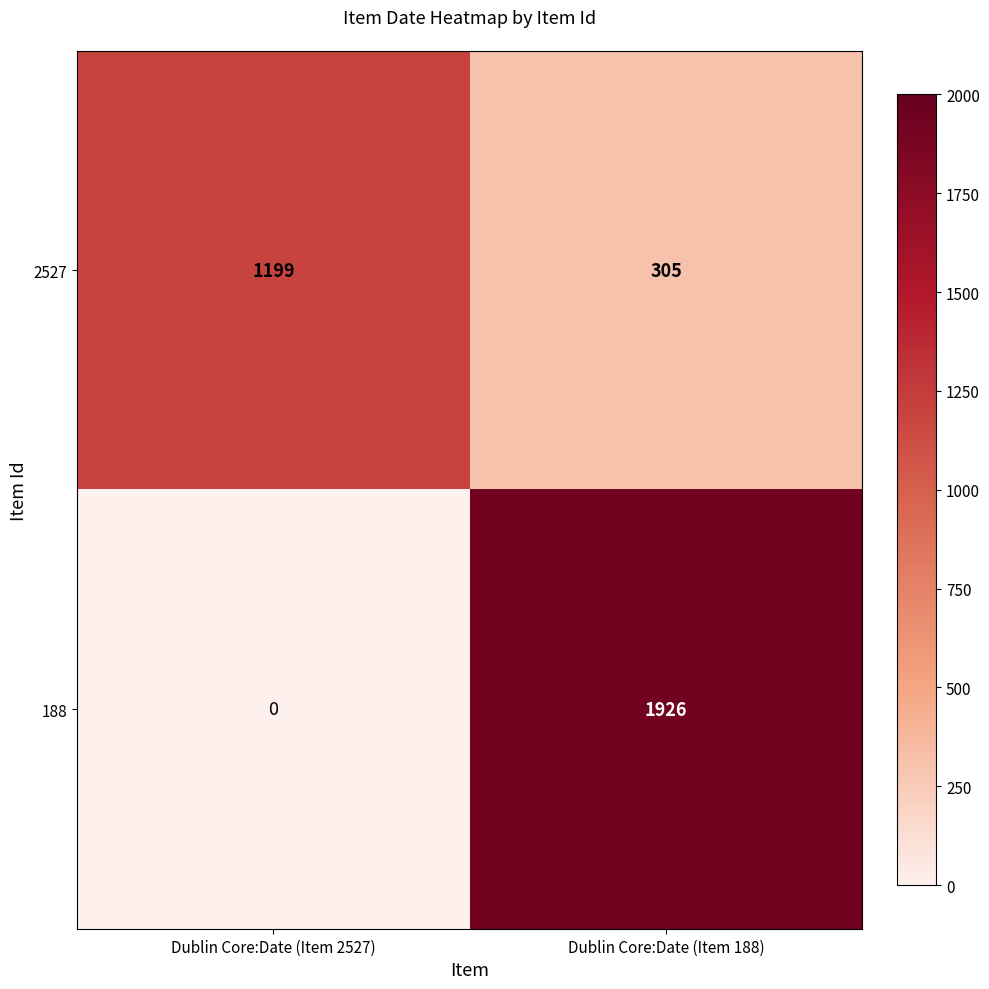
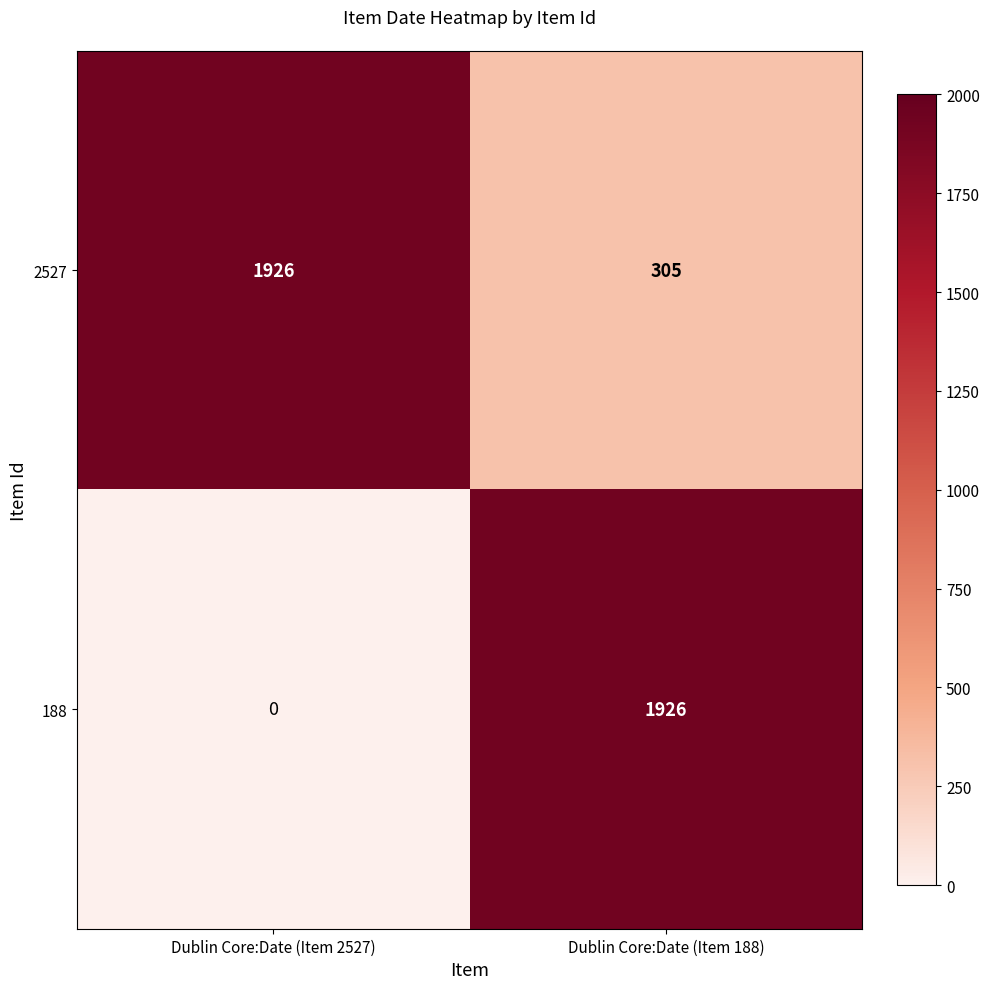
2527, Dublin Core:Date (Item 2527): 1199 -> 1926
